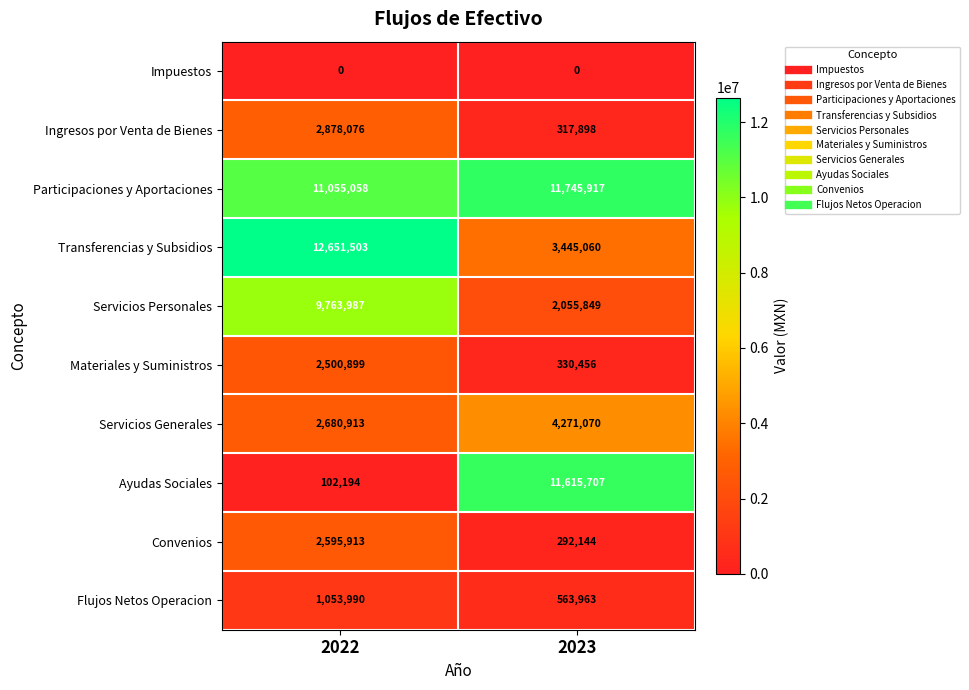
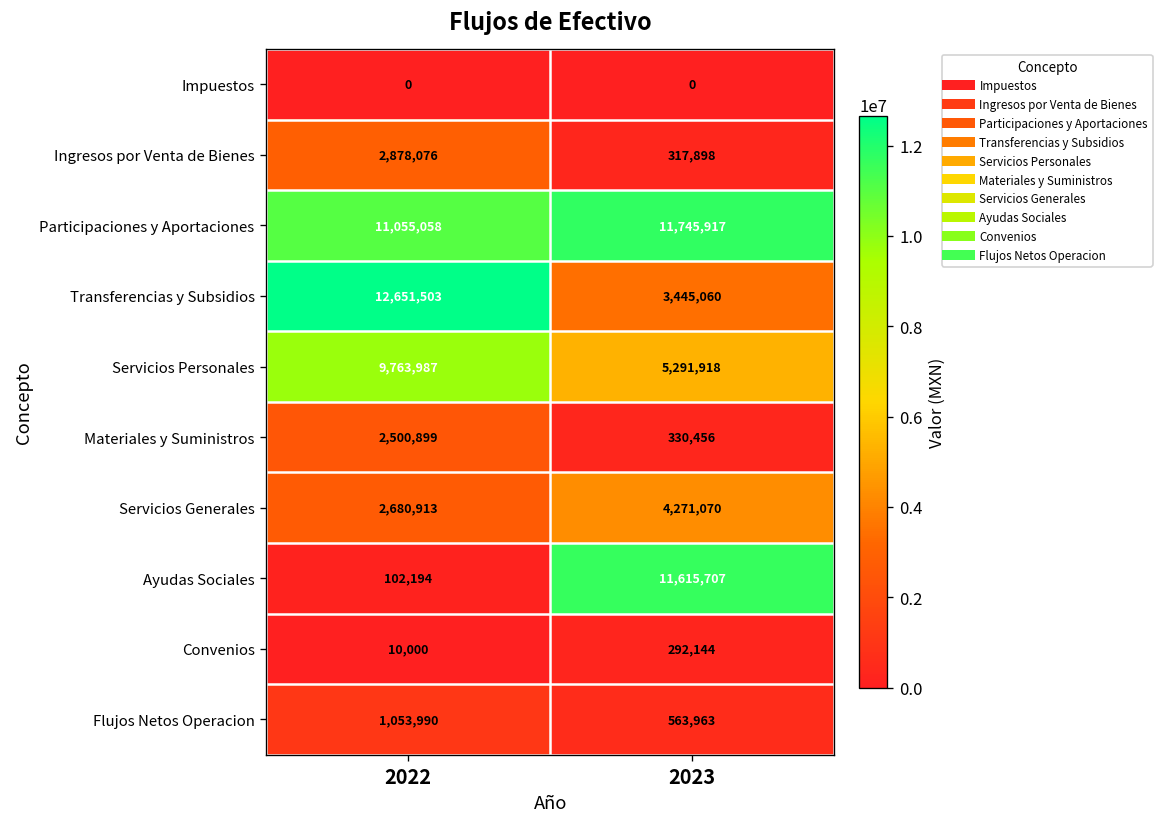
Servicios Personales, 2023: 2,055,849 -> 5,291,918
Convenios, 2022: 2,595,913 -> 10,000
